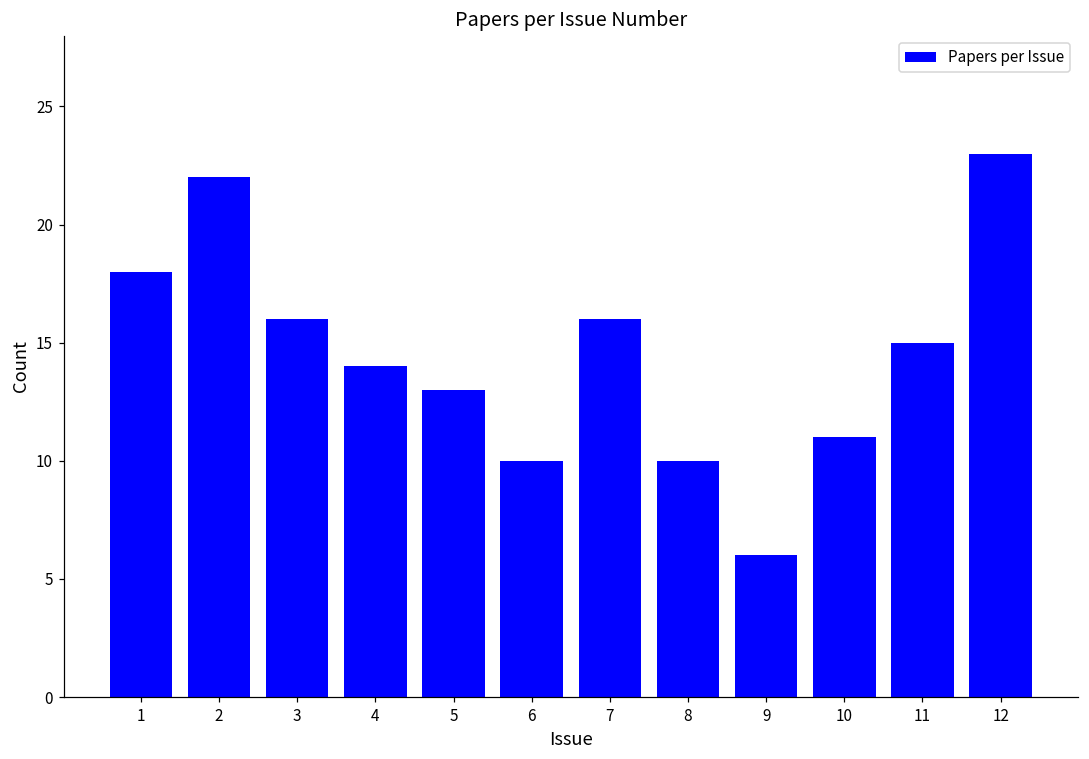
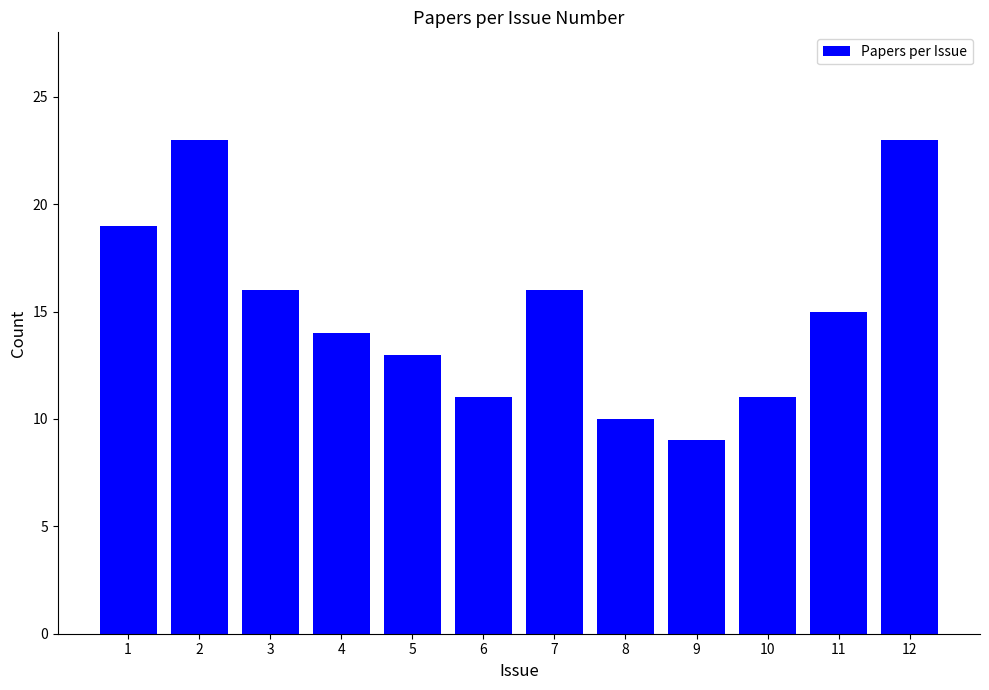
1: 18 -> 19
2: 22 -> 23
6: 10 -> 11
9: 6 -> 9
